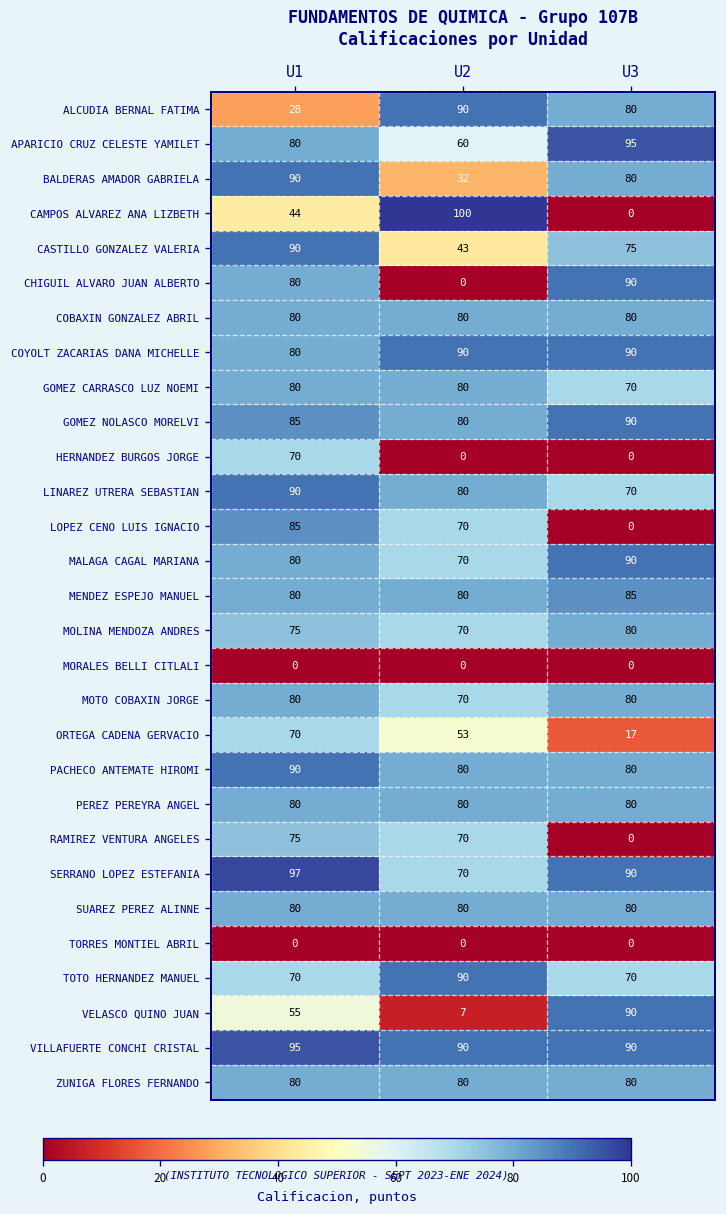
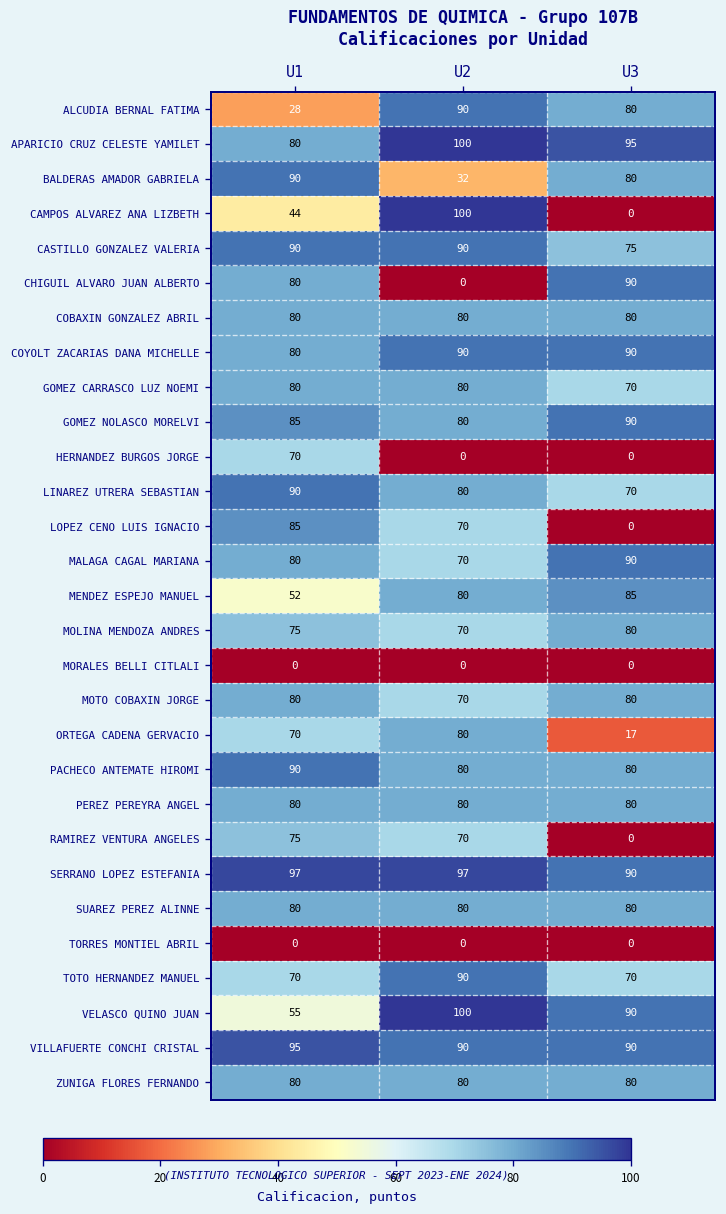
APARICIO CRUZ CELESTE YAMILET, U2: 60 -> 100
CASTILLO GONZALEZ VALERIA, U2: 43 -> 90
MENDEZ ESPEJO MANUEL, U1: 80 -> 52
ORTEGA CADENA GERVACIO, U2: 53 -> 80
SERRANO LOPEZ ESTEFANIA, U2: 70 -> 97
VELASCO QUINO JUAN, U2: 7 -> 100
